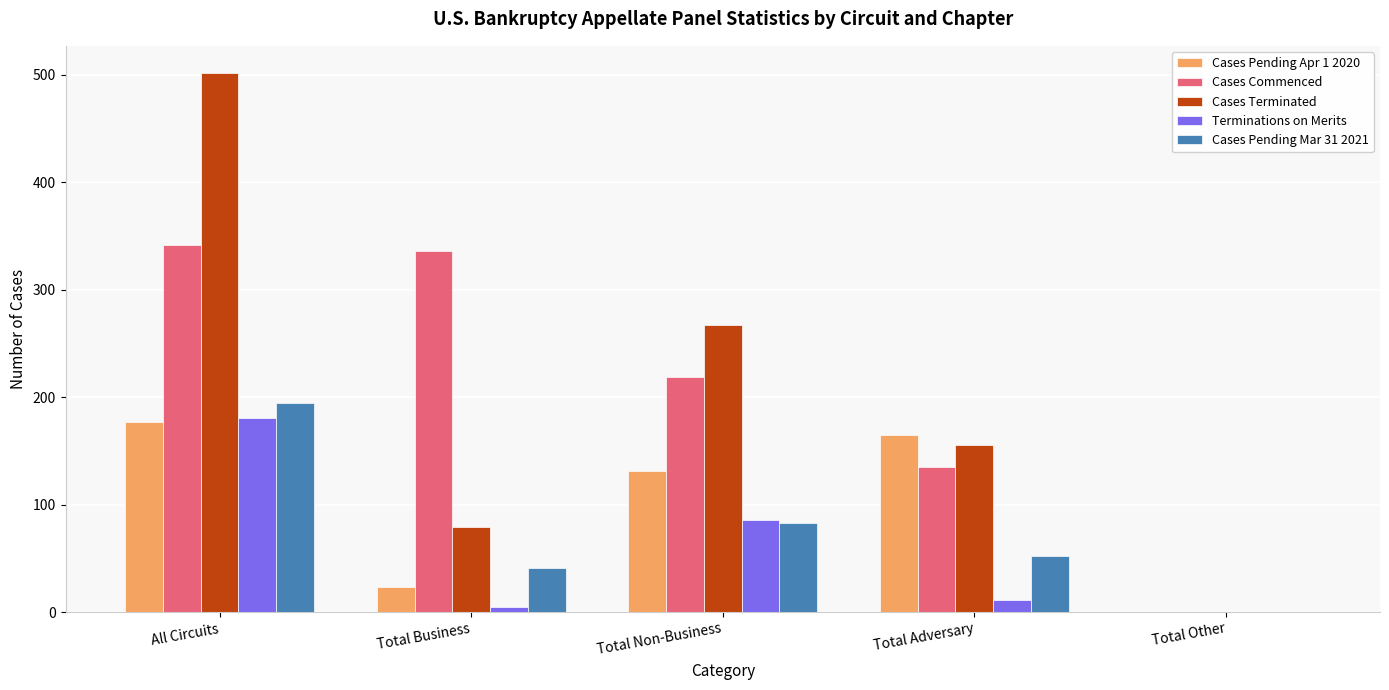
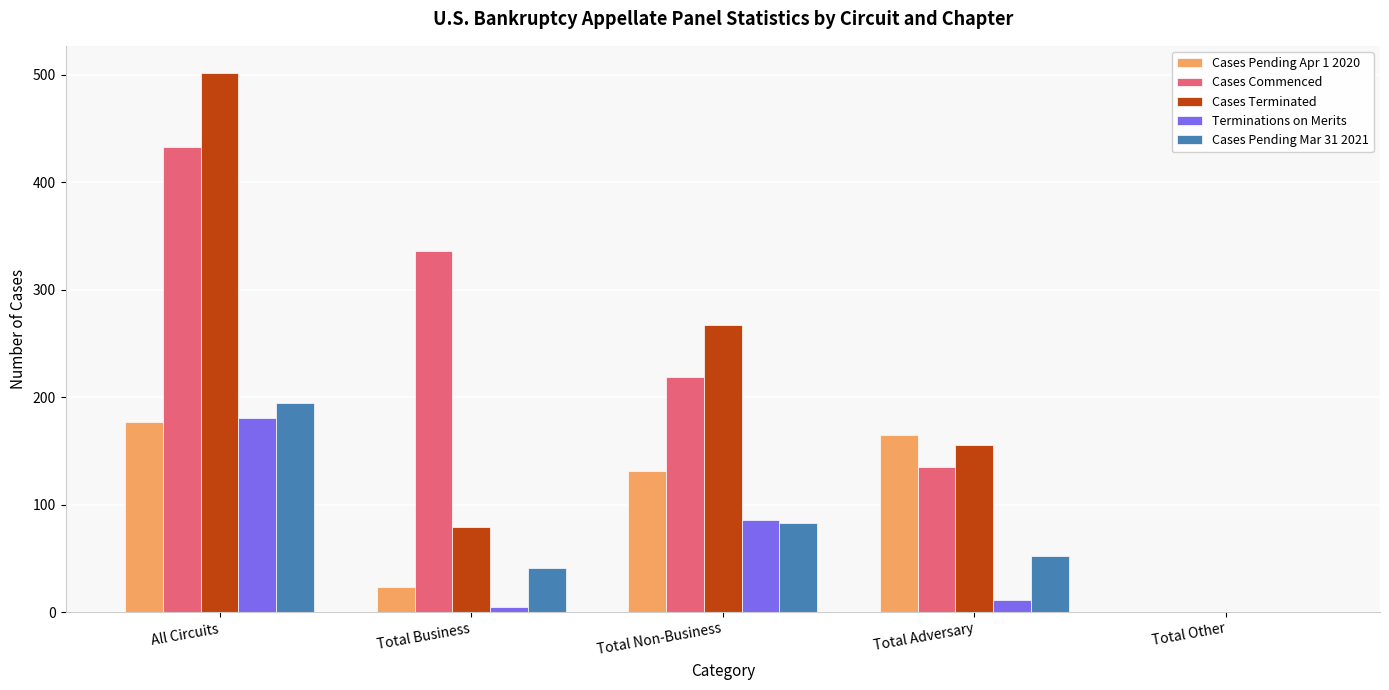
Cases Commenced, All Circuits: 342 -> 433
